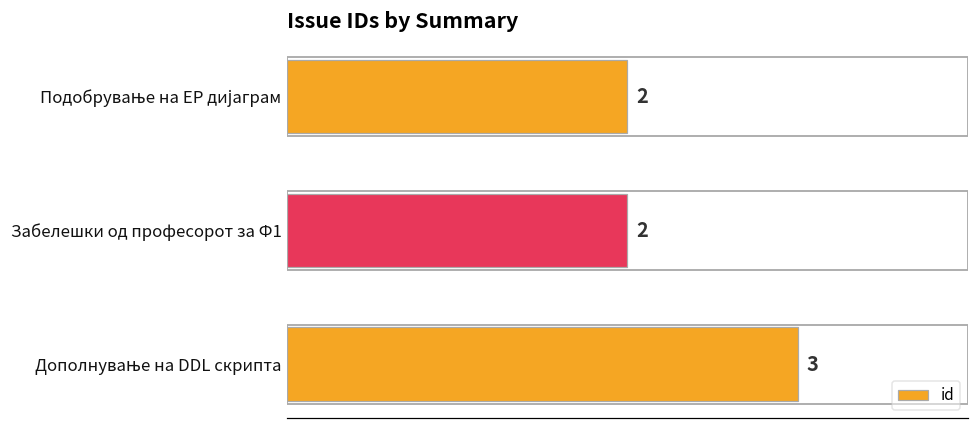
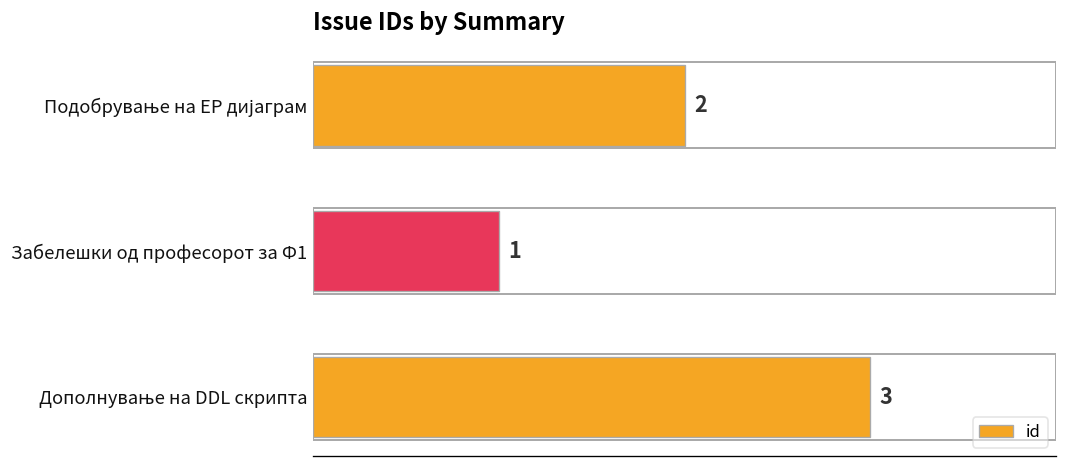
Забелешки од професорот за Ф1: 2 -> 1
